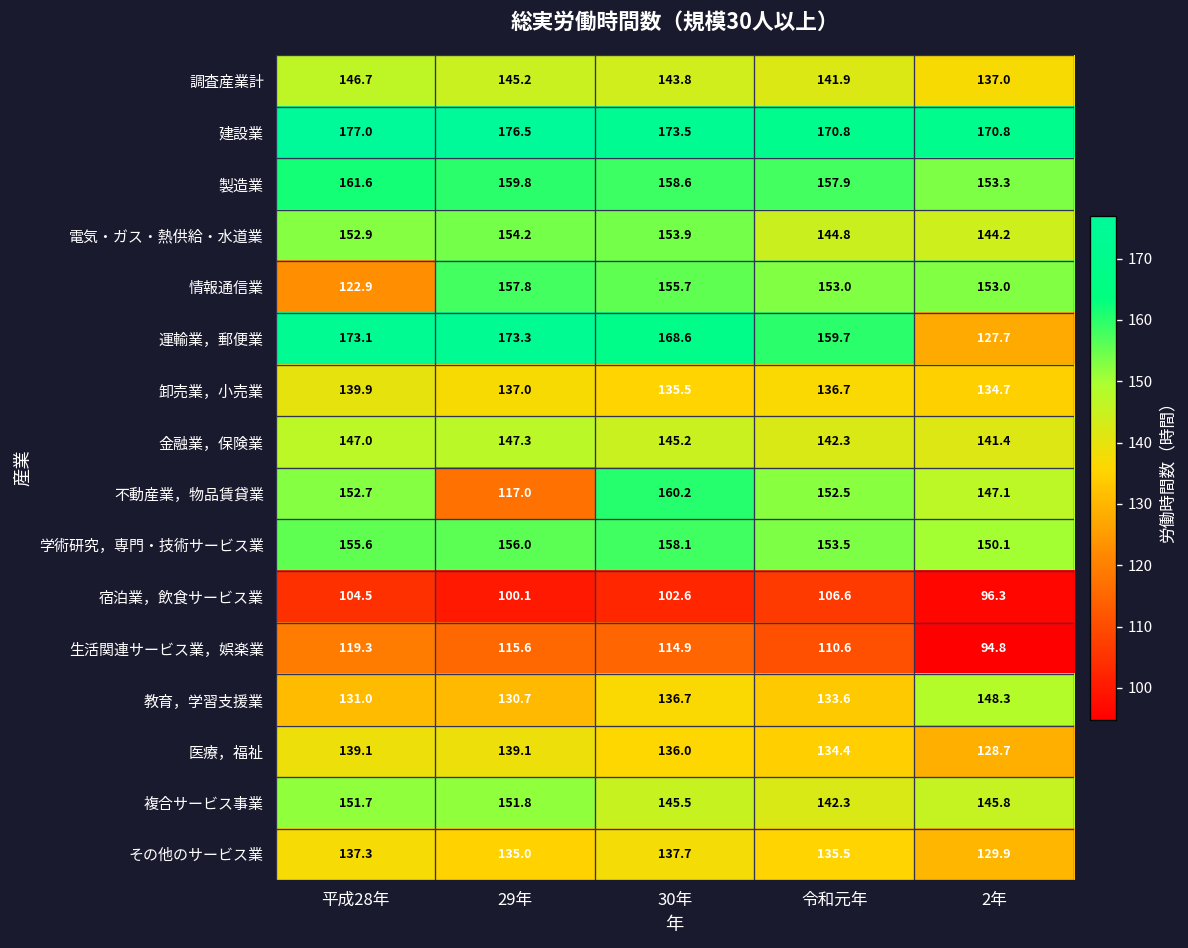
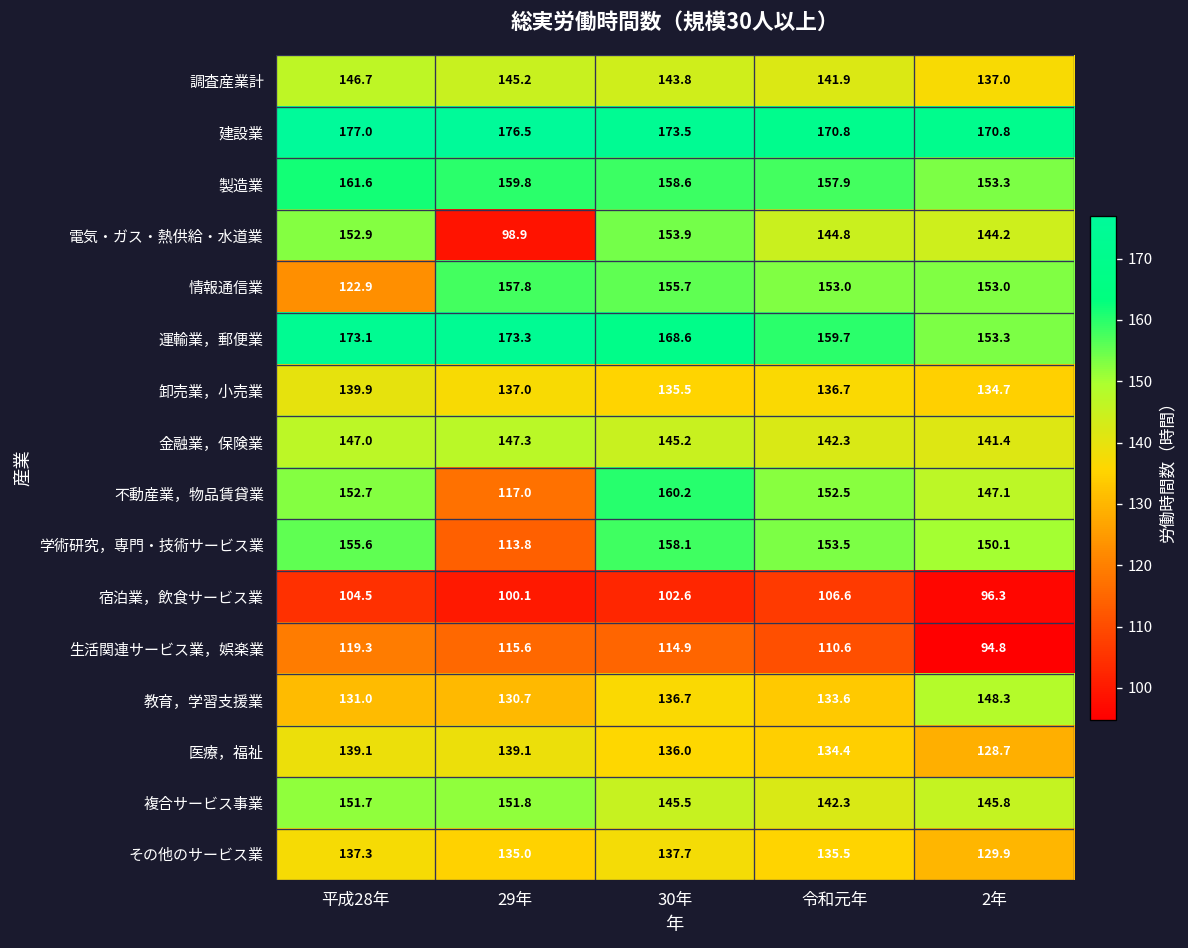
電気・ガス・熱供給・水道業, 29年: 154.2 -> 98.9
運輸業，郵便業, 2年: 127.7 -> 153.3
学術研究，専門・技術サービス業, 29年: 156.0 -> 113.8
